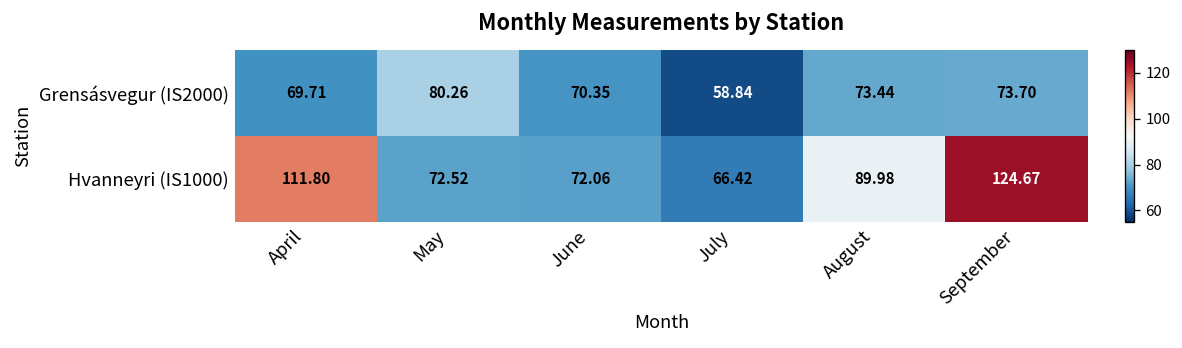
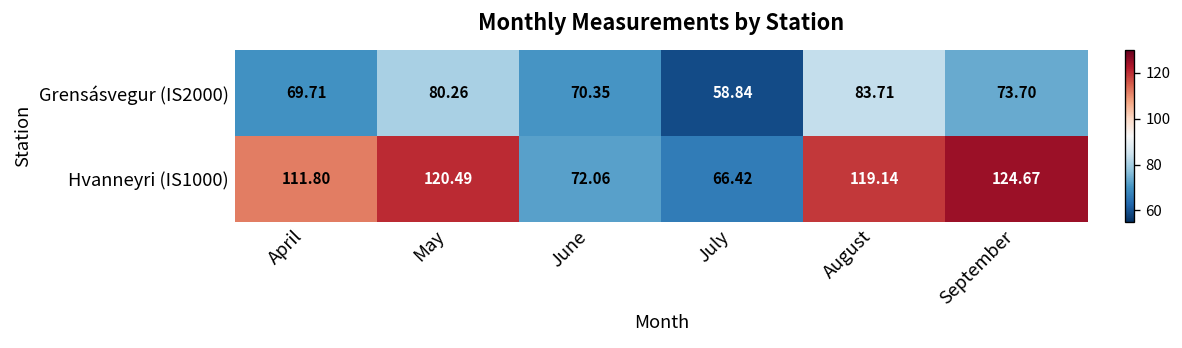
Grensásvegur (IS2000), August: 73.44 -> 83.71
Hvanneyri (IS1000), May: 72.52 -> 120.49
Hvanneyri (IS1000), August: 89.98 -> 119.14
